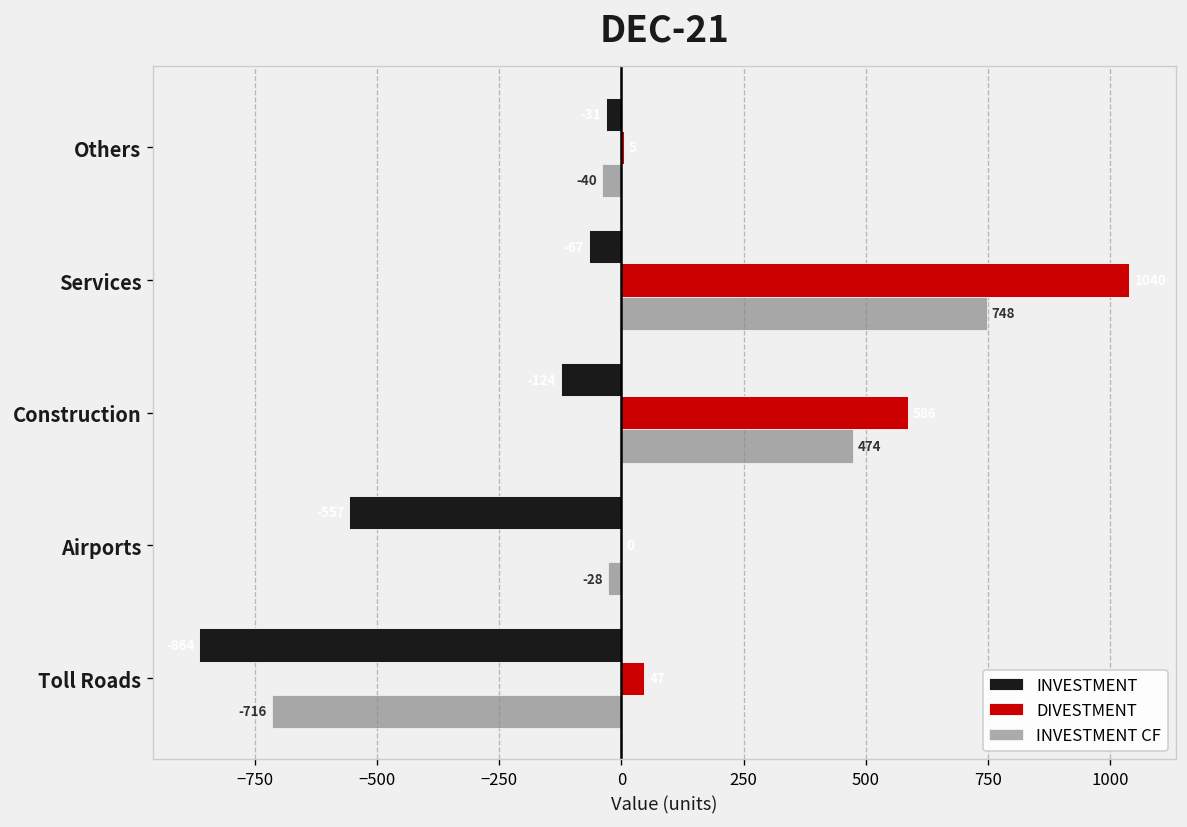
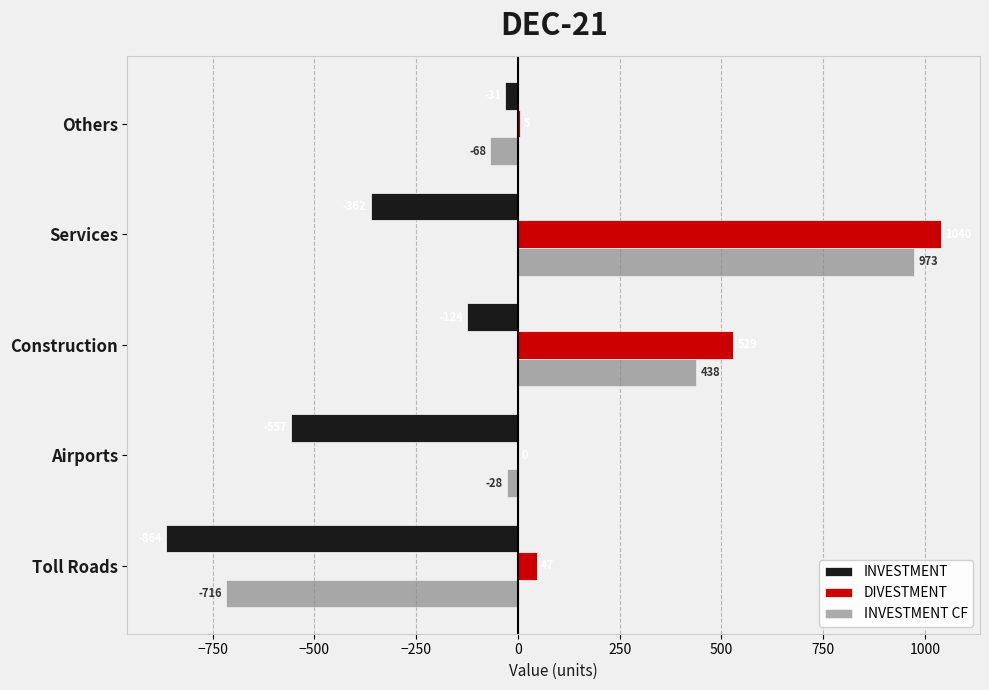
INVESTMENT CF, Others: -40 -> -68
INVESTMENT, Services: -70 -> -360
INVESTMENT CF, Services: 748 -> 973
DIVESTMENT, Construction: 590 -> 530
INVESTMENT CF, Construction: 474 -> 438
